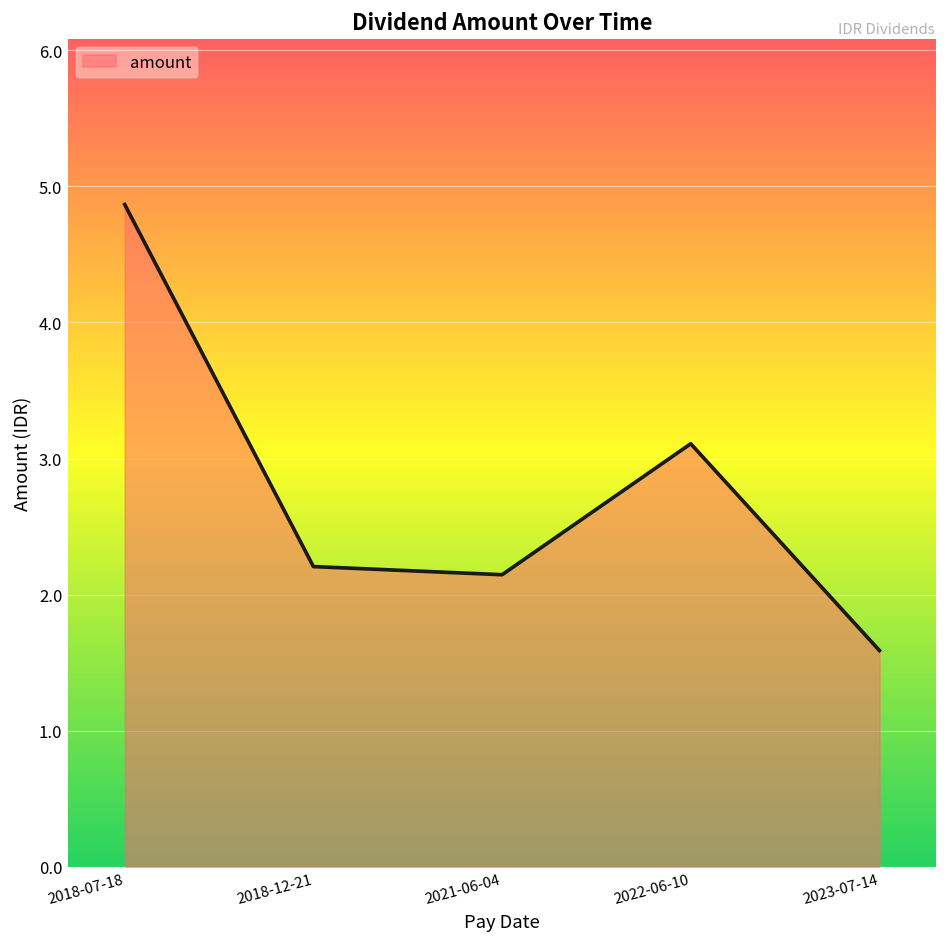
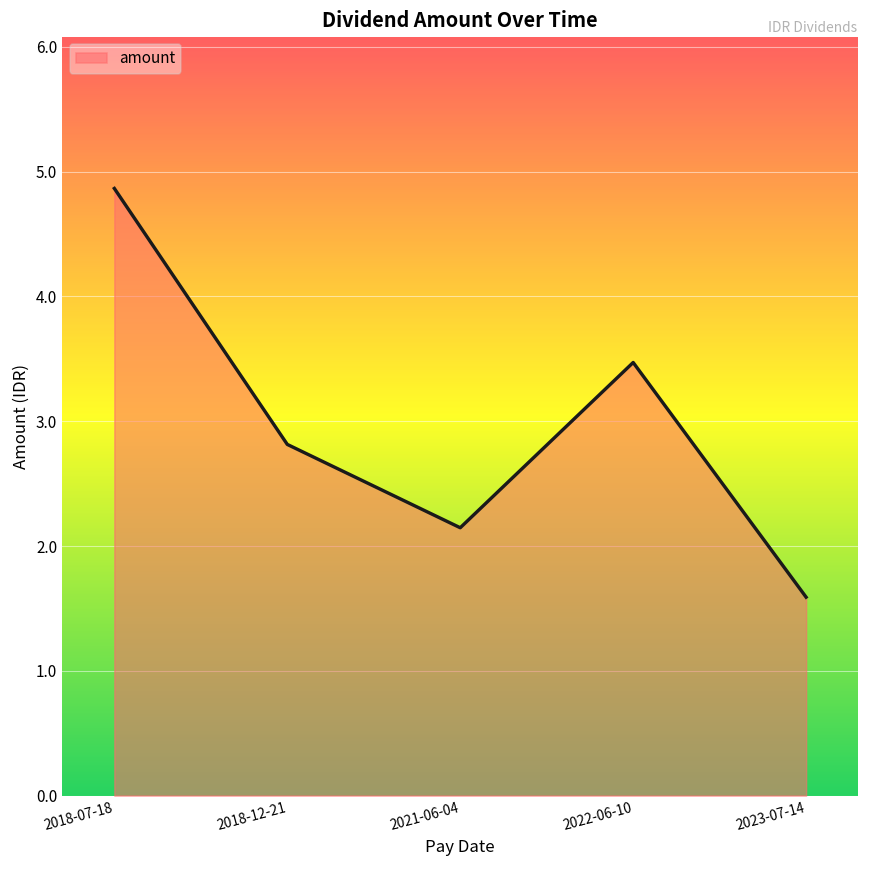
2018-12-21: 2.21 -> 2.81
2022-06-10: 3.11 -> 3.47
